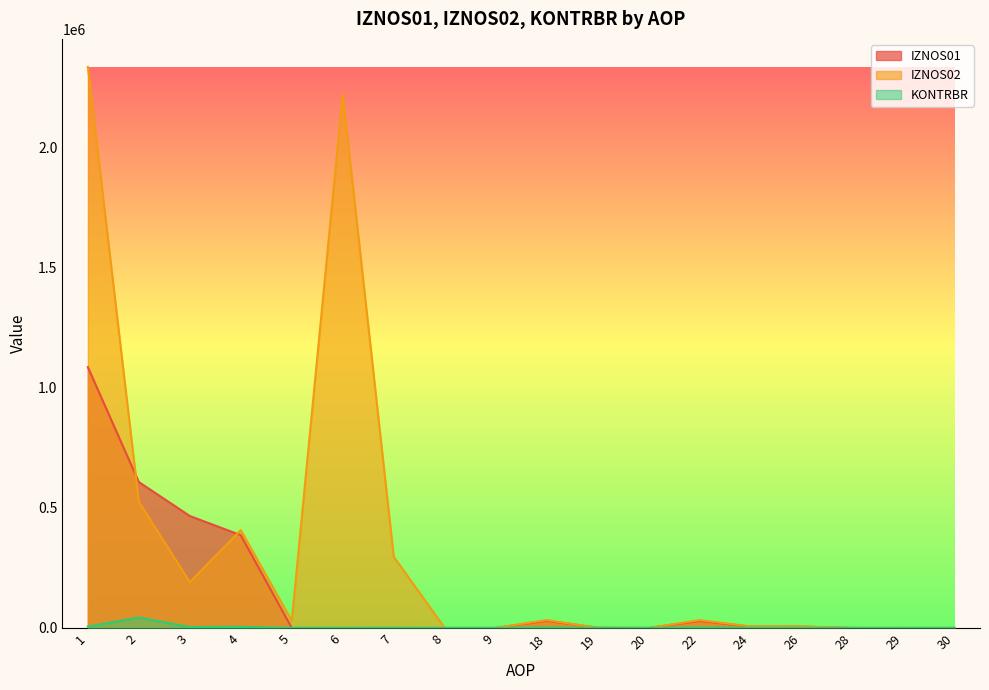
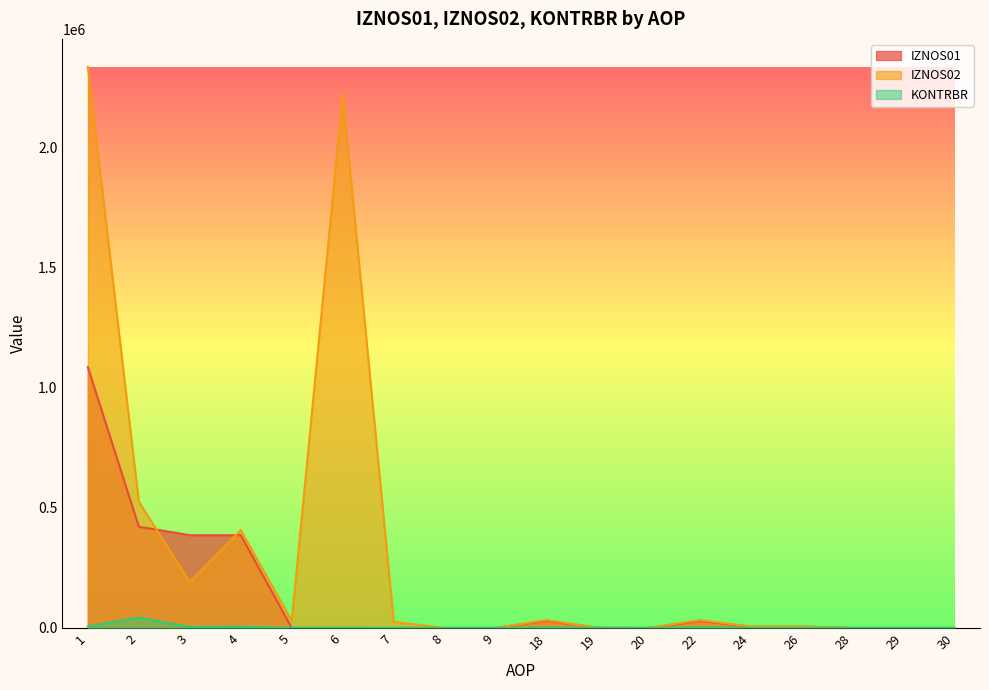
IZNOS01, 2: 610000 -> 420000
IZNOS01, 3: 470000 -> 390000
IZNOS02, 7: 300000 -> 30000
